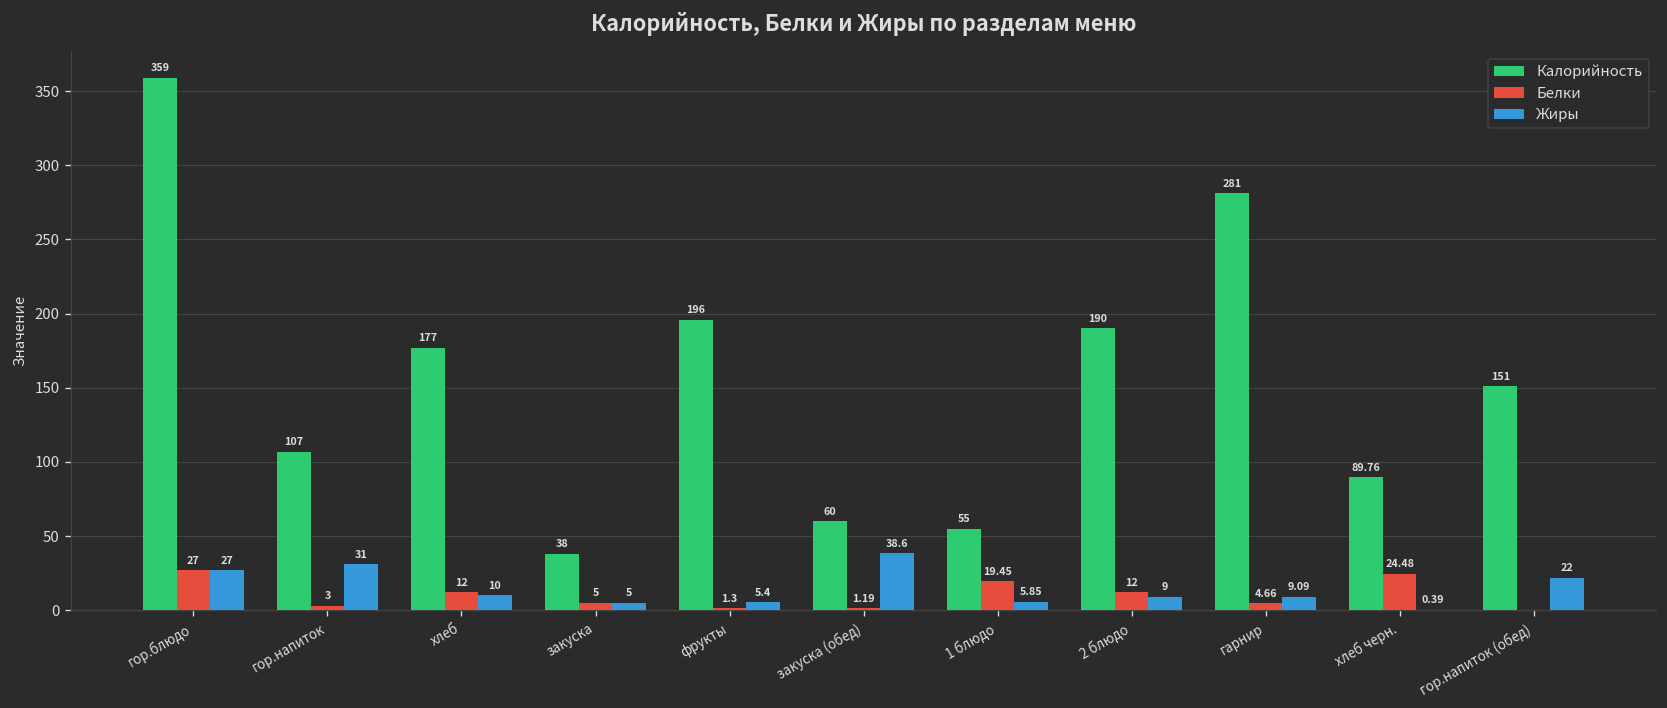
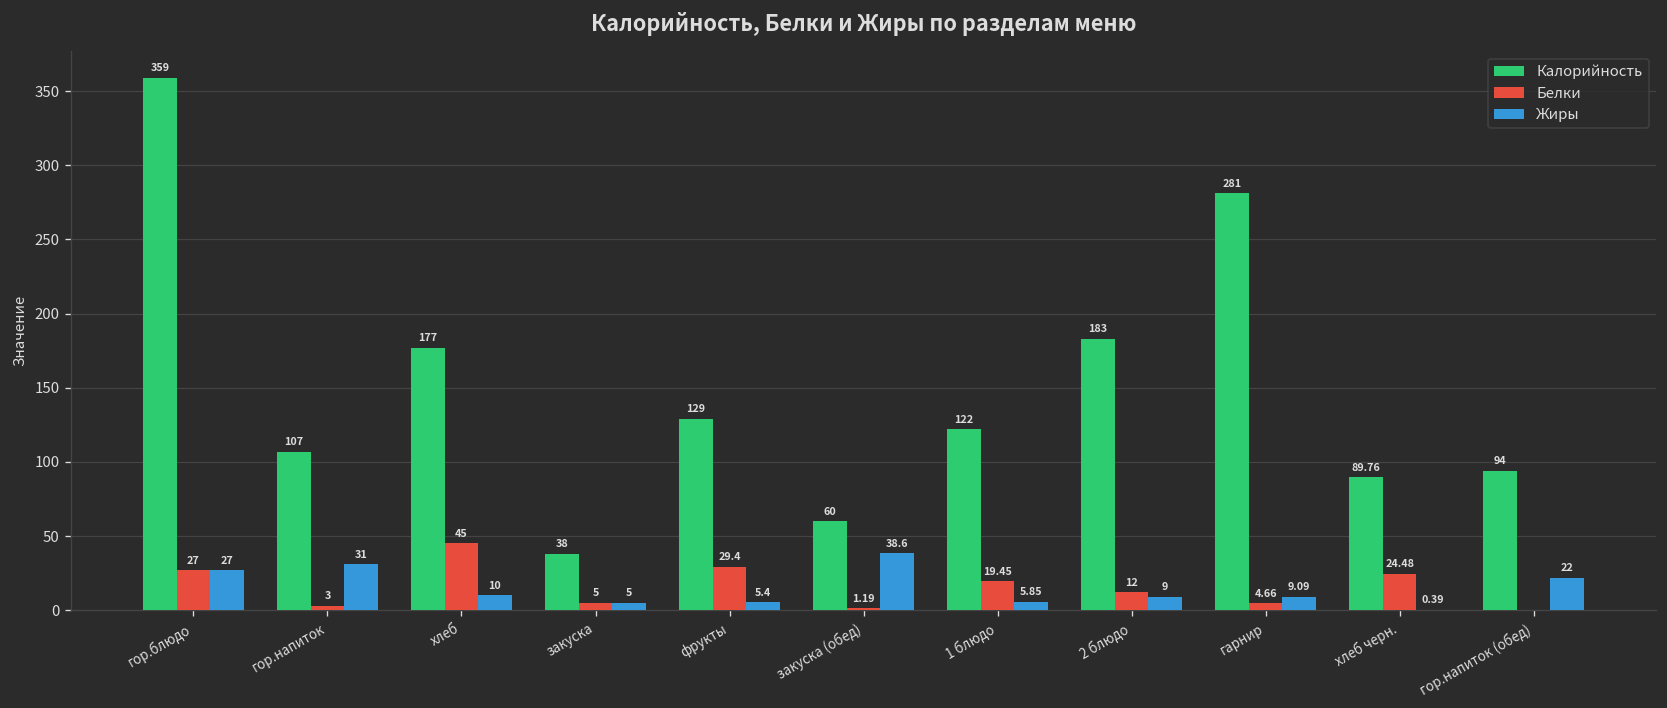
Белки, хлеб: 12 -> 45
Калорийность, фрукты: 196 -> 129
Белки, фрукты: 1.3 -> 29.4
Калорийность, 1 блюдо: 55 -> 122
Калорийность, 2 блюдо: 190 -> 183
Калорийность, гор.напиток (обед): 151 -> 94
